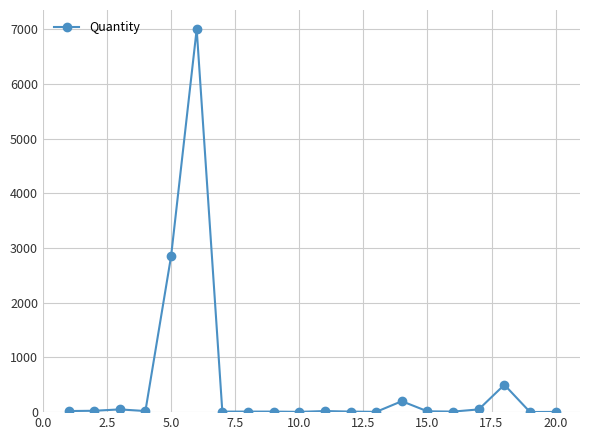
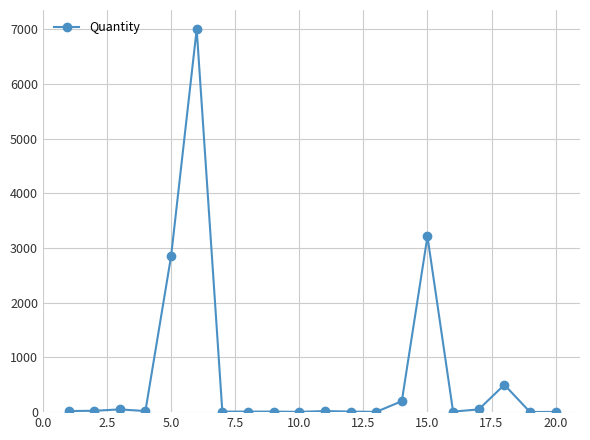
15.0: 0 -> 3200
